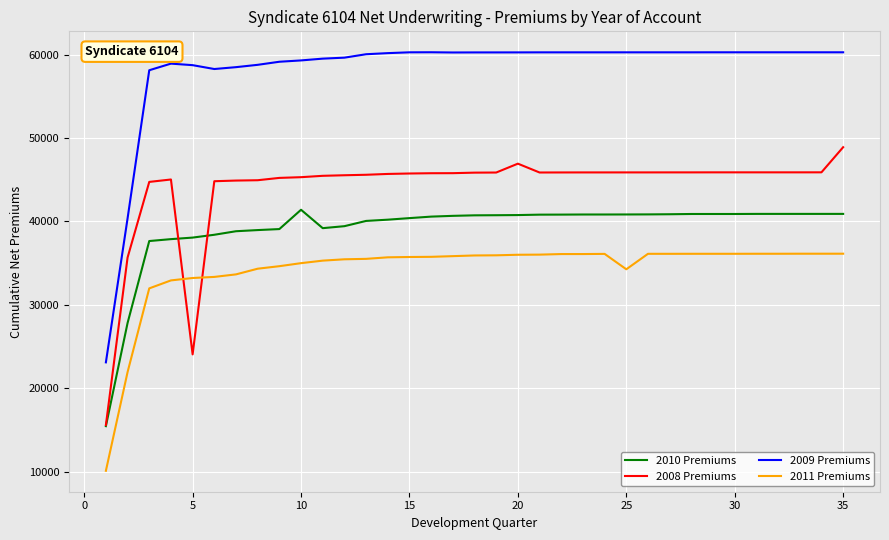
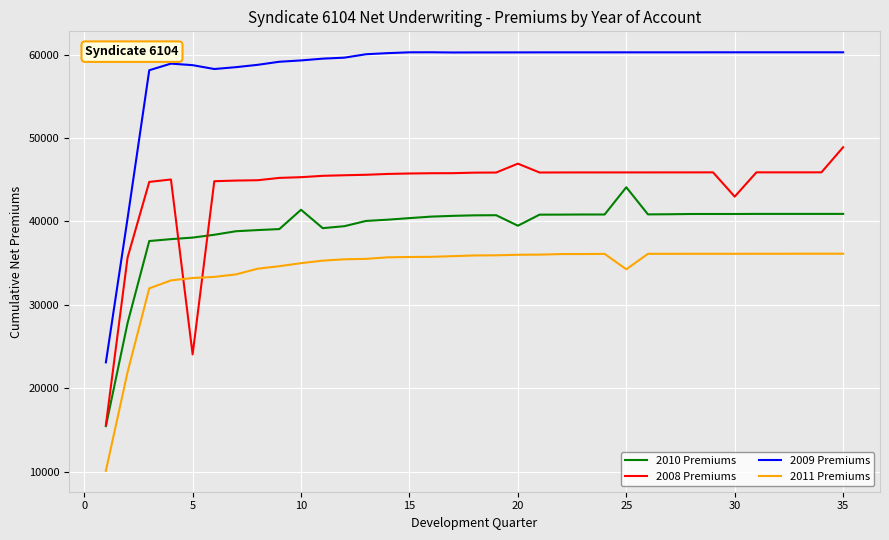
2010 Premiums, 20: 41000 -> 39000
2010 Premiums, 25: 41000 -> 44000
2008 Premiums, 30: 46000 -> 43000
